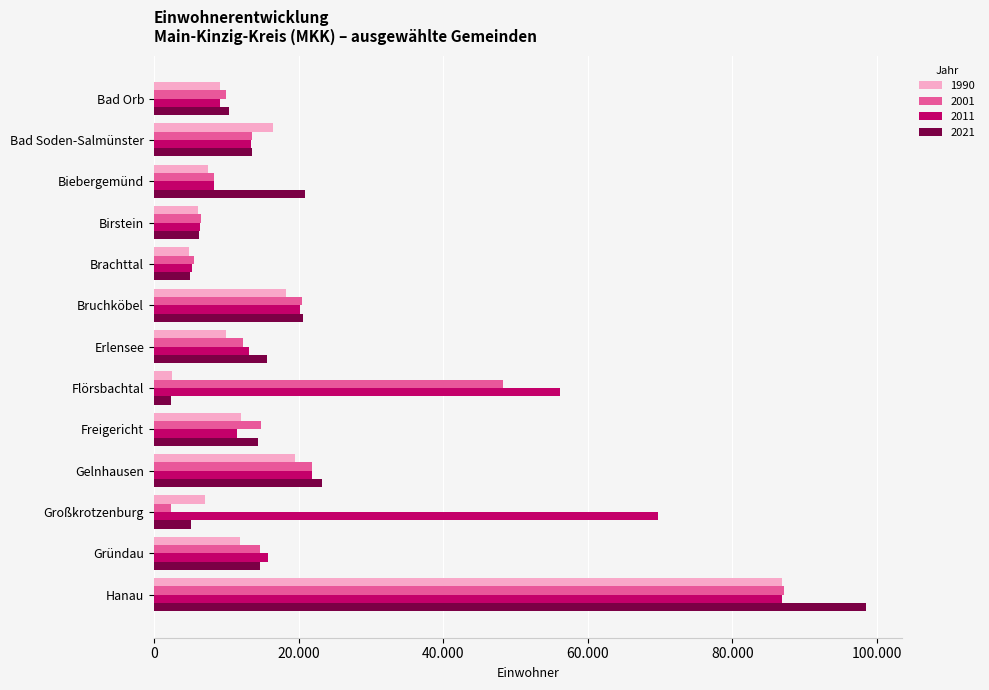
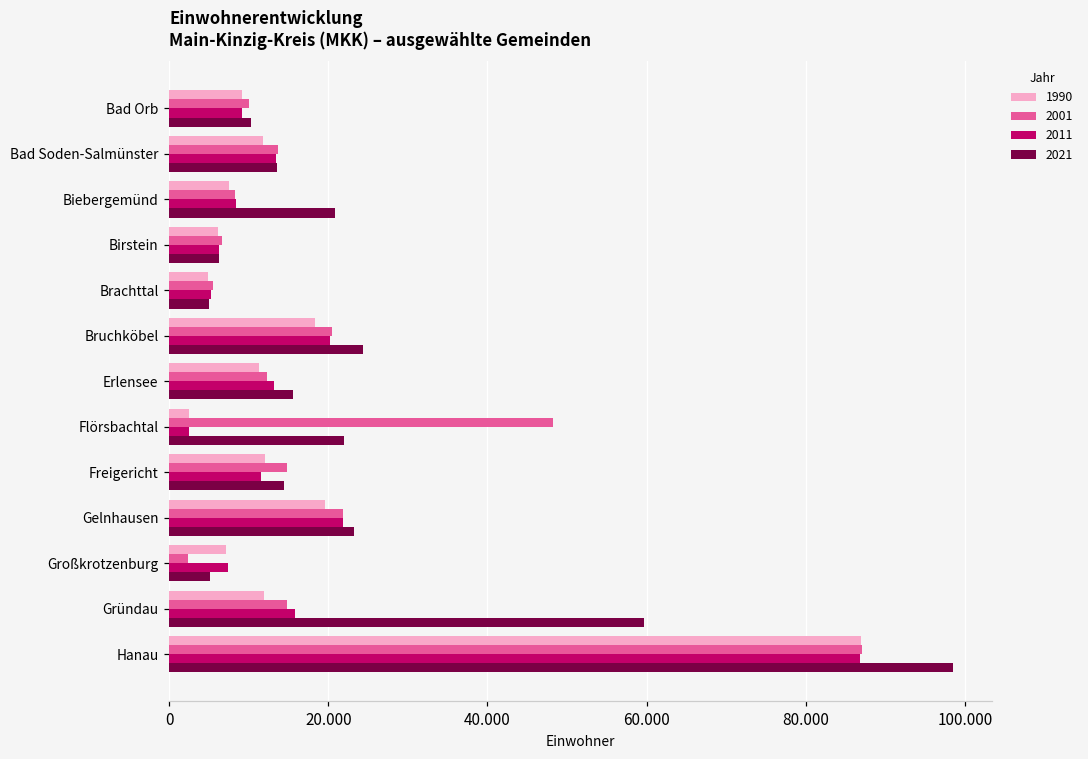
1990, Bad Soden-Salmünster: 17 -> 12
2021, Bruchköbel: 21 -> 24
1990, Erlensee: 10 -> 11
2011, Flörsbachtal: 56 -> 2
2021, Flörsbachtal: 2 -> 22
2011, Großkrotzenburg: 70 -> 7
2021, Gründau: 15 -> 60
